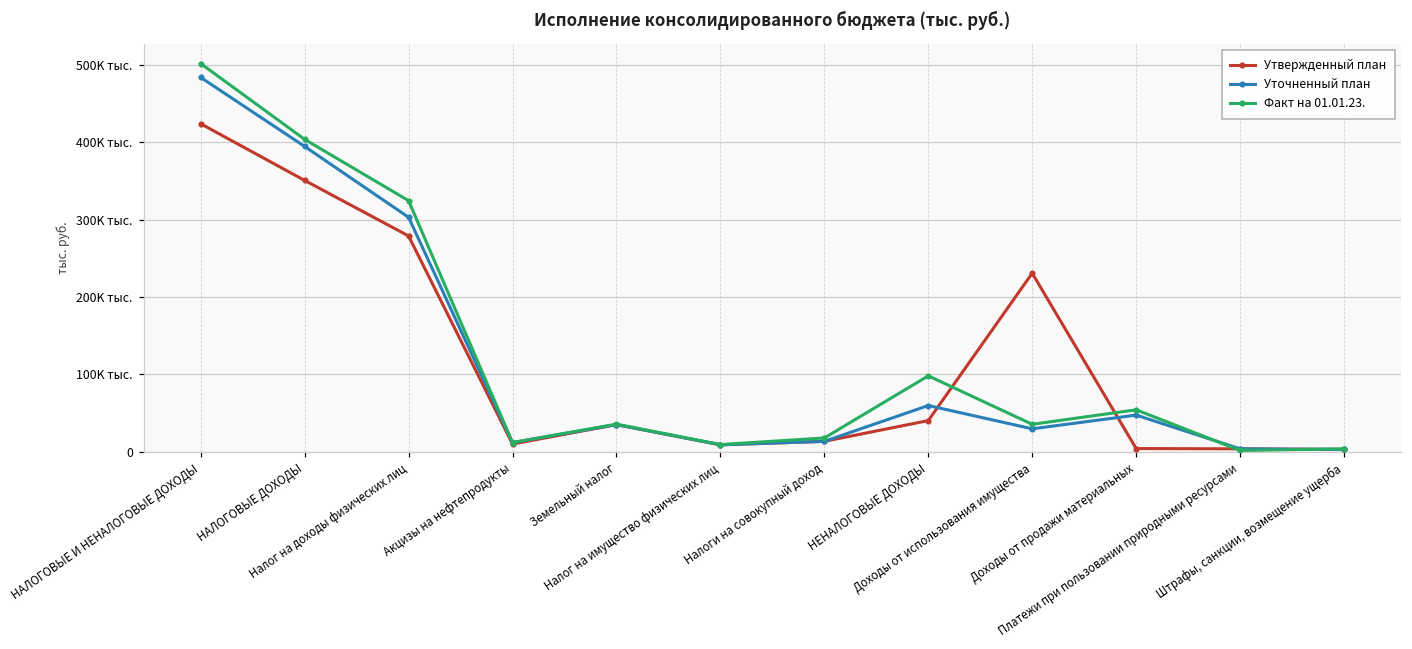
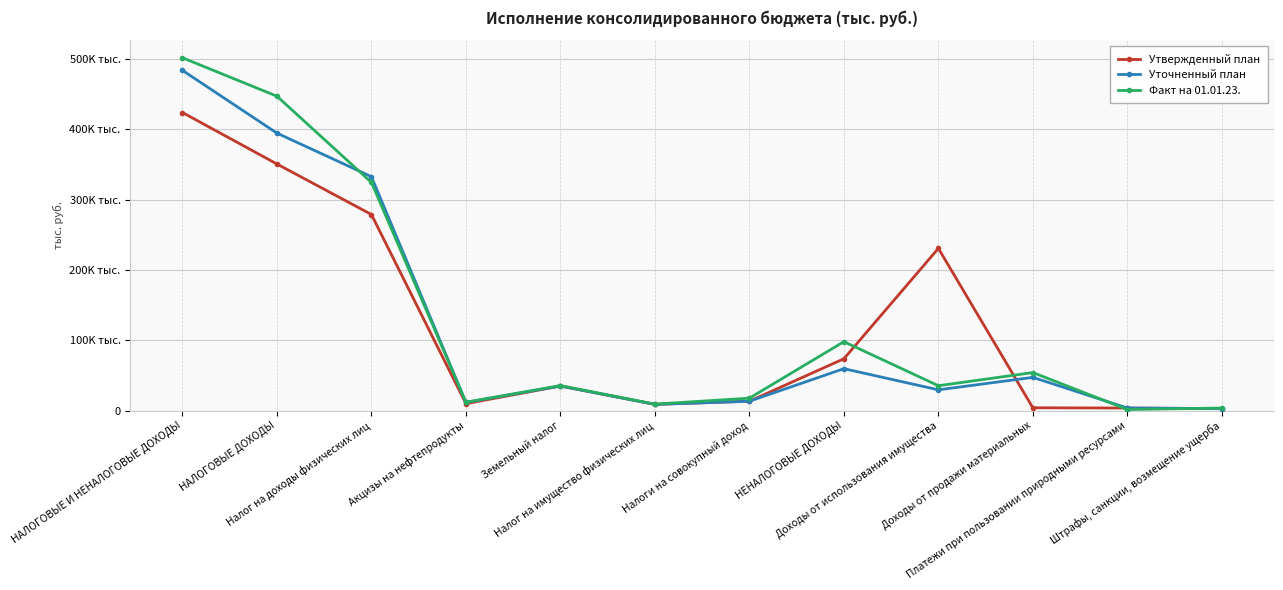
Факт на 01.01.23., НАЛОГОВЫЕ ДОХОДЫ: 400K тыс. -> 450K тыс.
Уточненный план, Налог на доходы физических лиц: 300K тыс. -> 330K тыс.
Утвержденный план, НЕНАЛОГОВЫЕ ДОХОДЫ: 40K тыс. -> 70K тыс.
